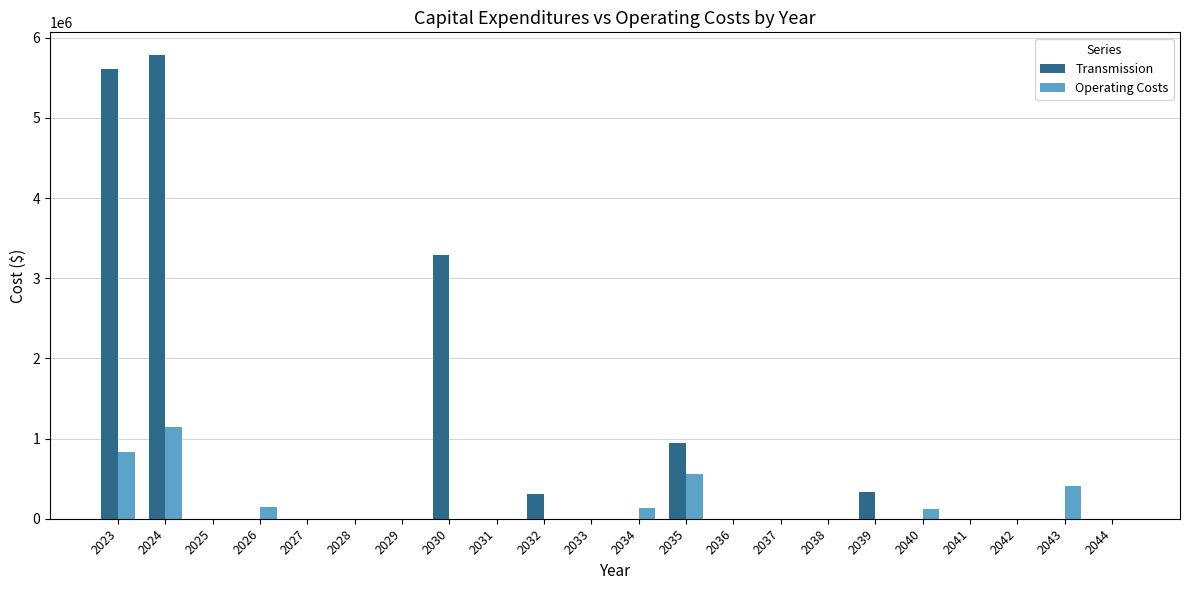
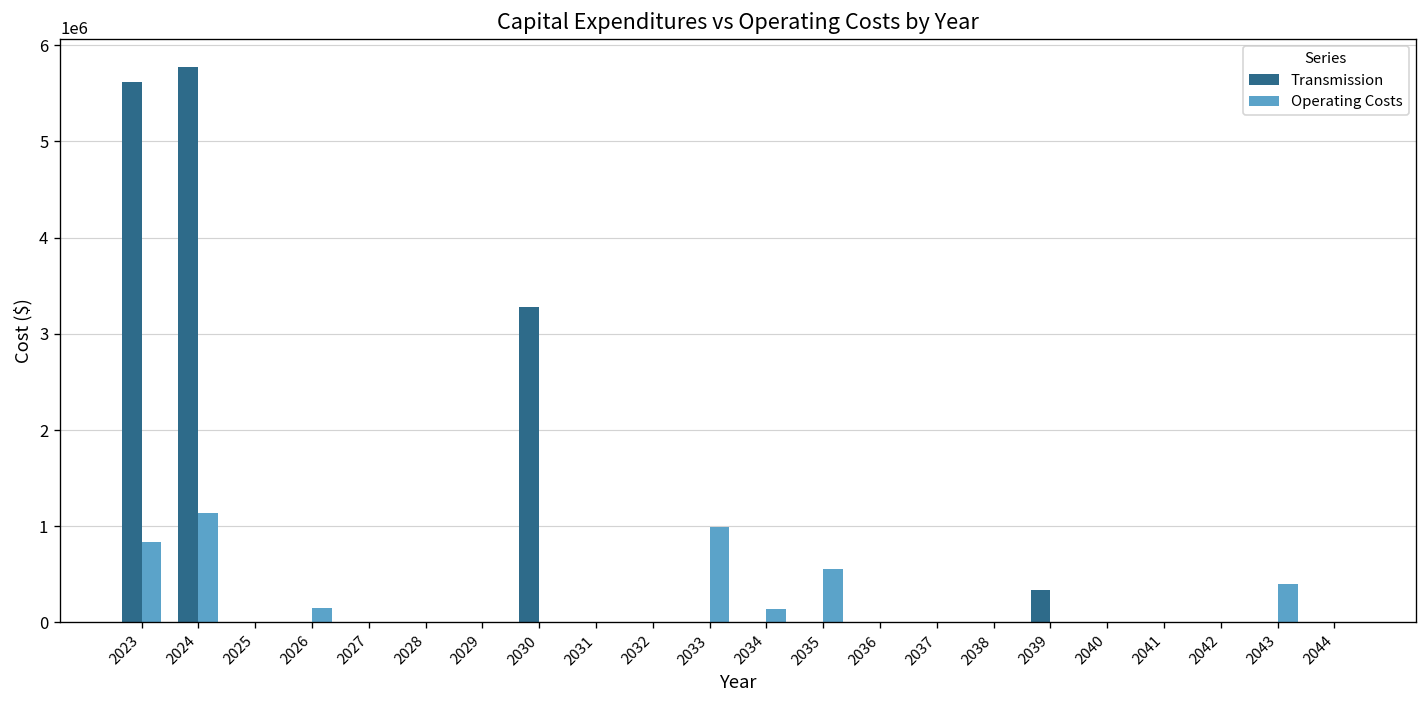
Transmission, 2032: 300000 -> 0
Operating Costs, 2033: 0 -> 1000000
Transmission, 2035: 900000 -> 0
Operating Costs, 2040: 100000 -> 0
